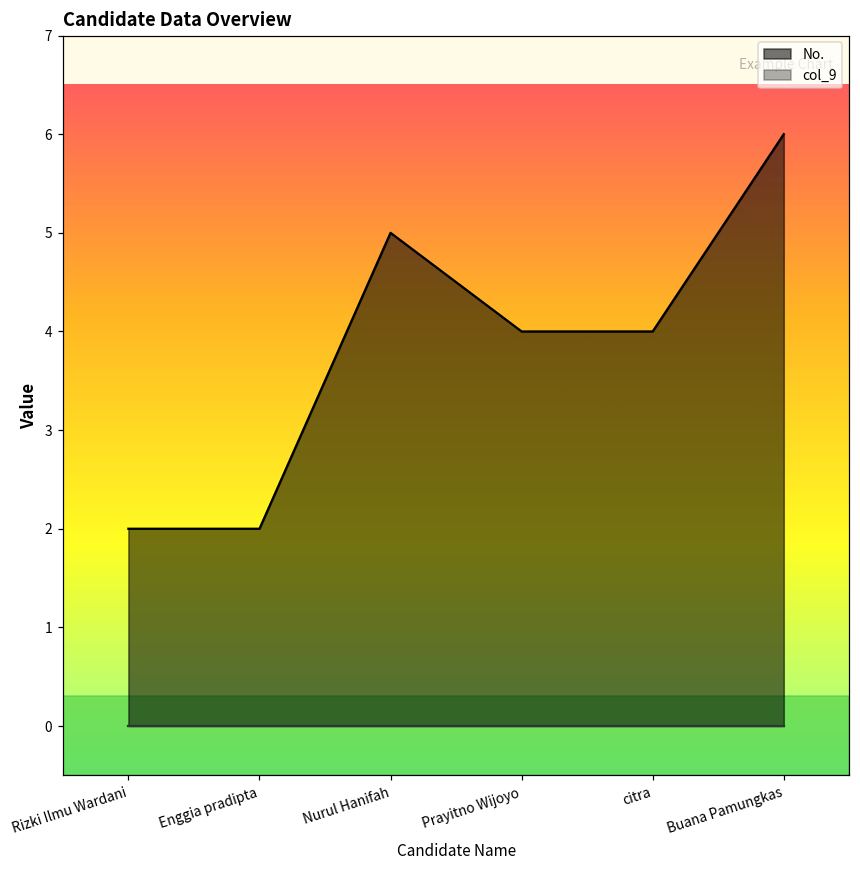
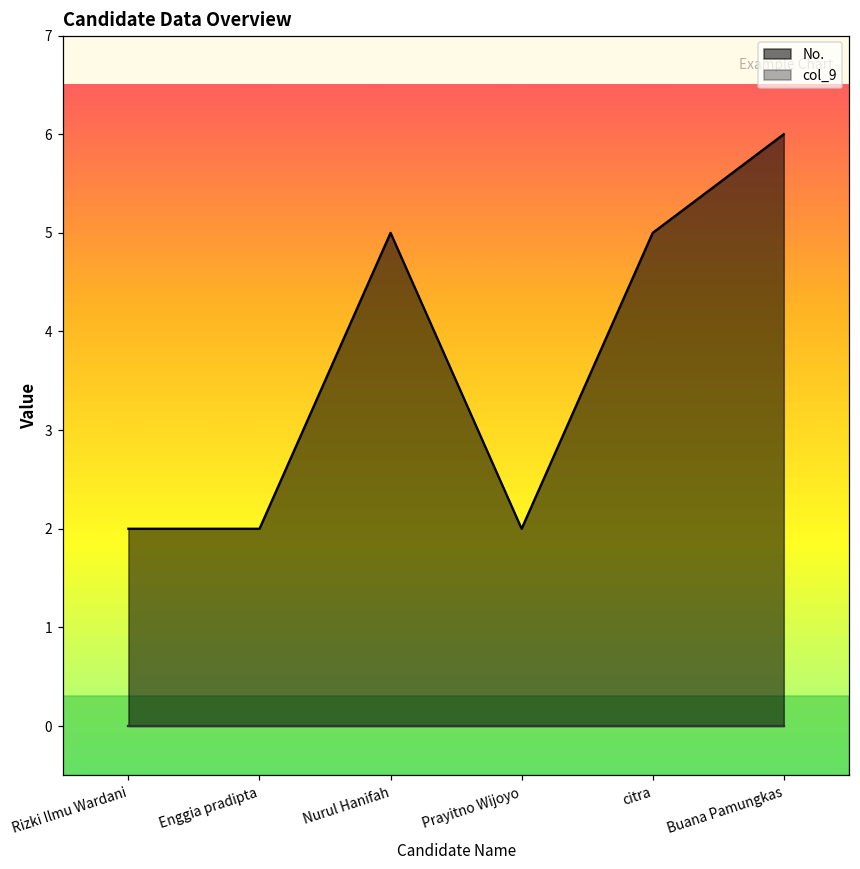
No., Prayitno Wijoyo: 4 -> 2
No., citra: 4 -> 5
